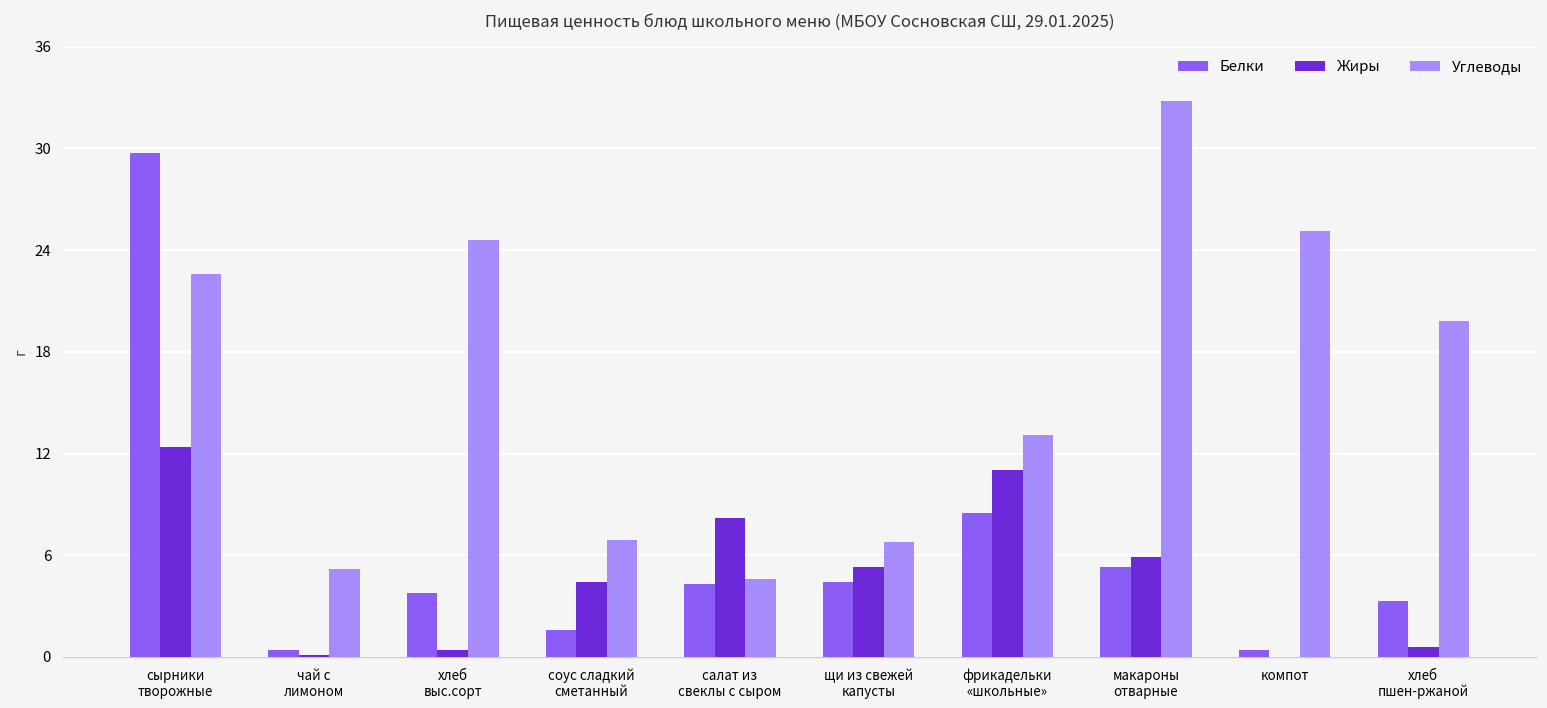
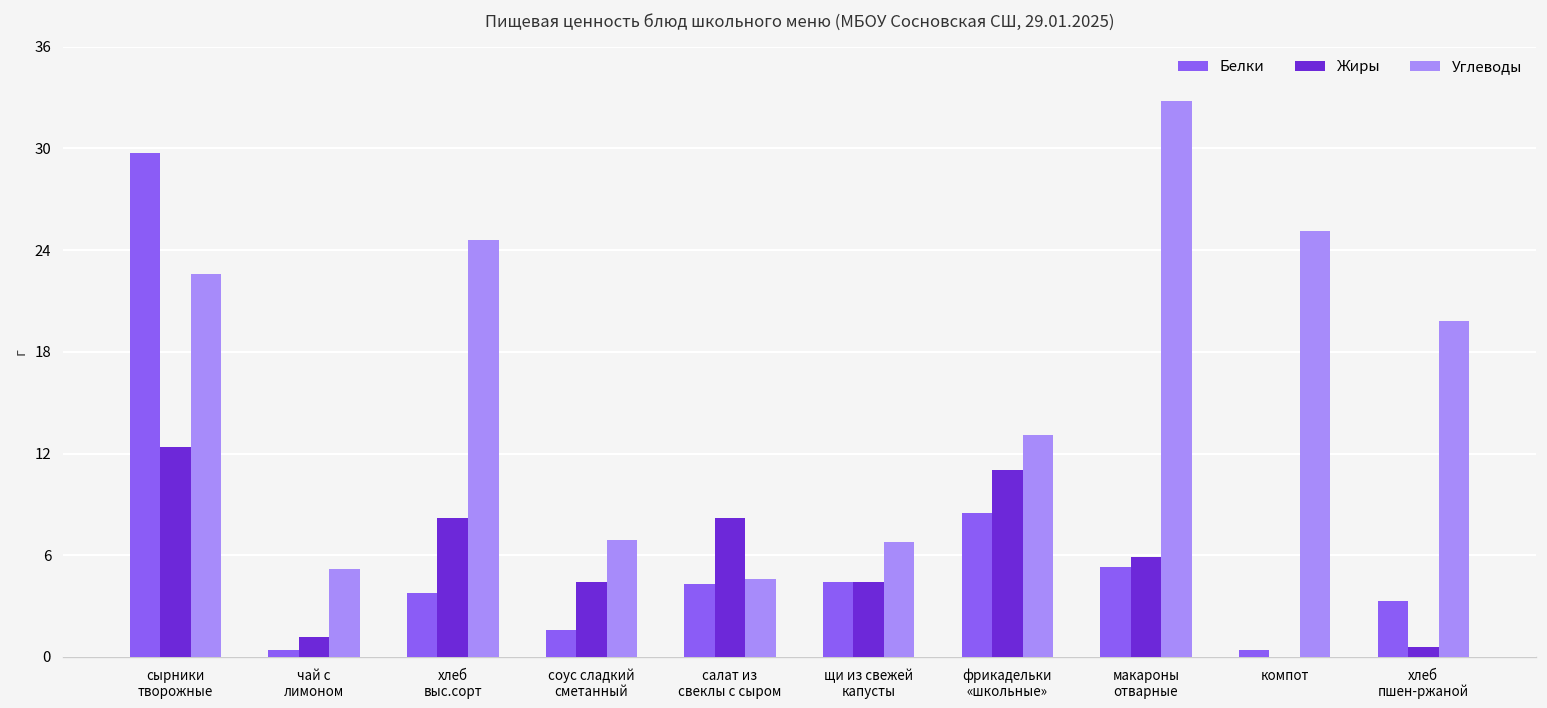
Жиры, чай с лимоном: 0.1 -> 1.2
Жиры, хлеб выс.сорт: 0.4 -> 8.2
Жиры, щи из свежей капусты: 5.3 -> 4.4
